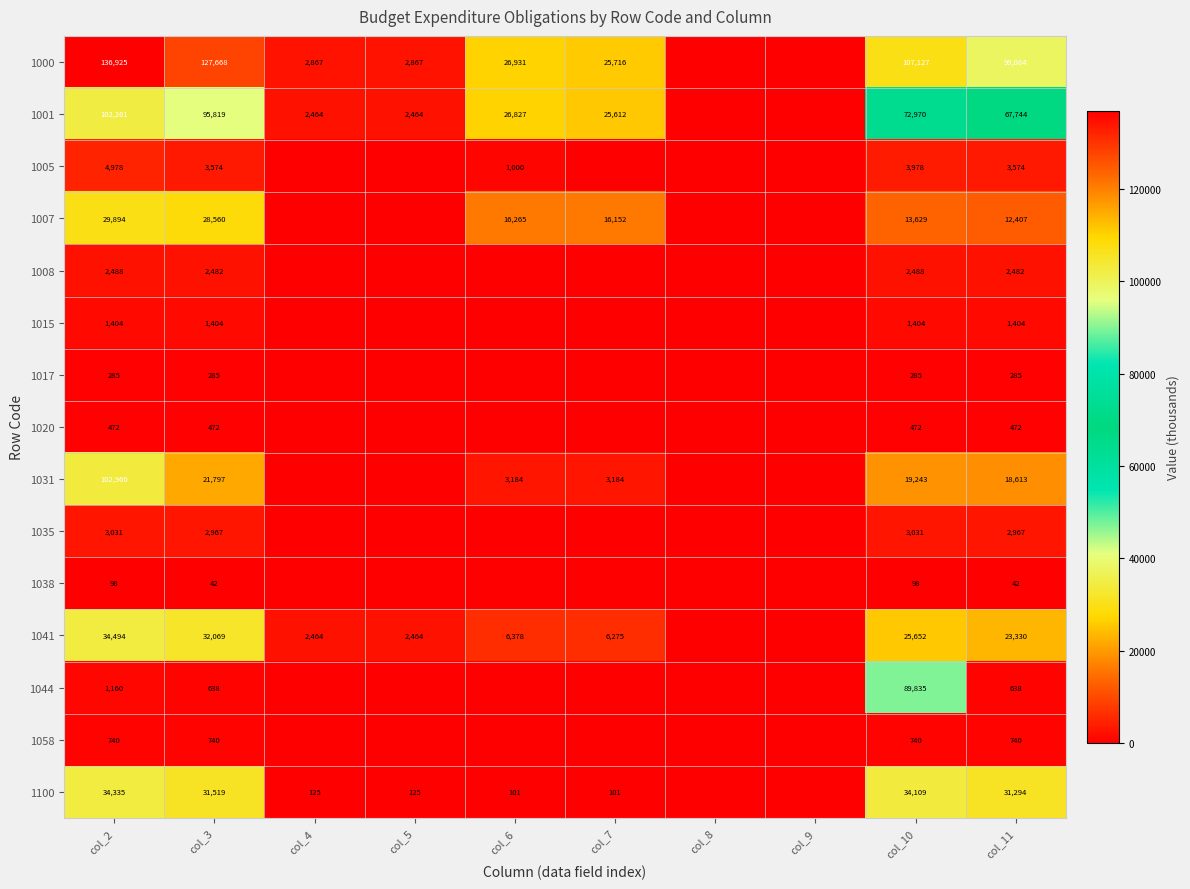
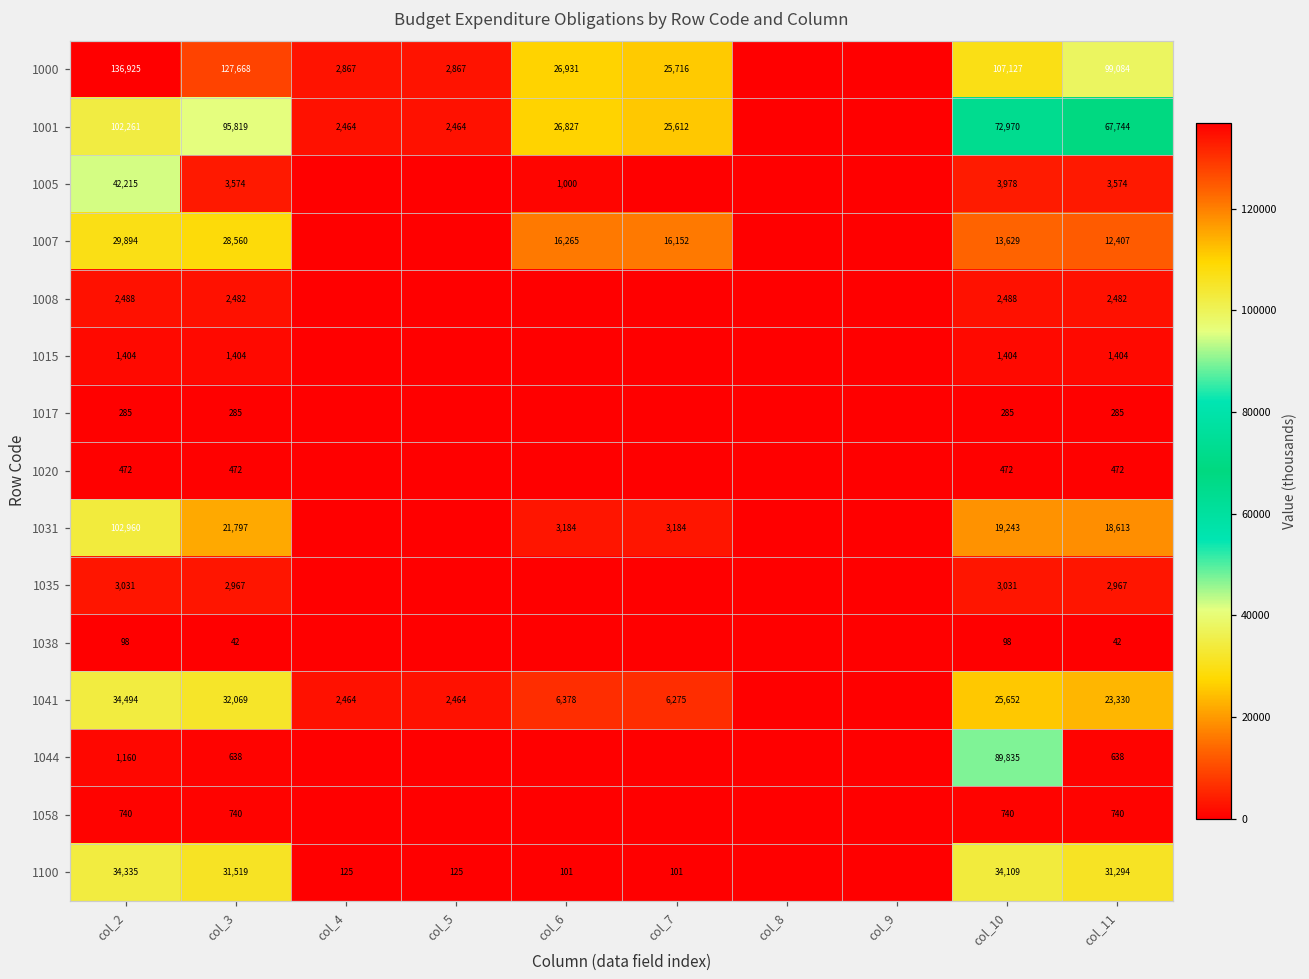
1005, col_2: 4,978 -> 42,215
